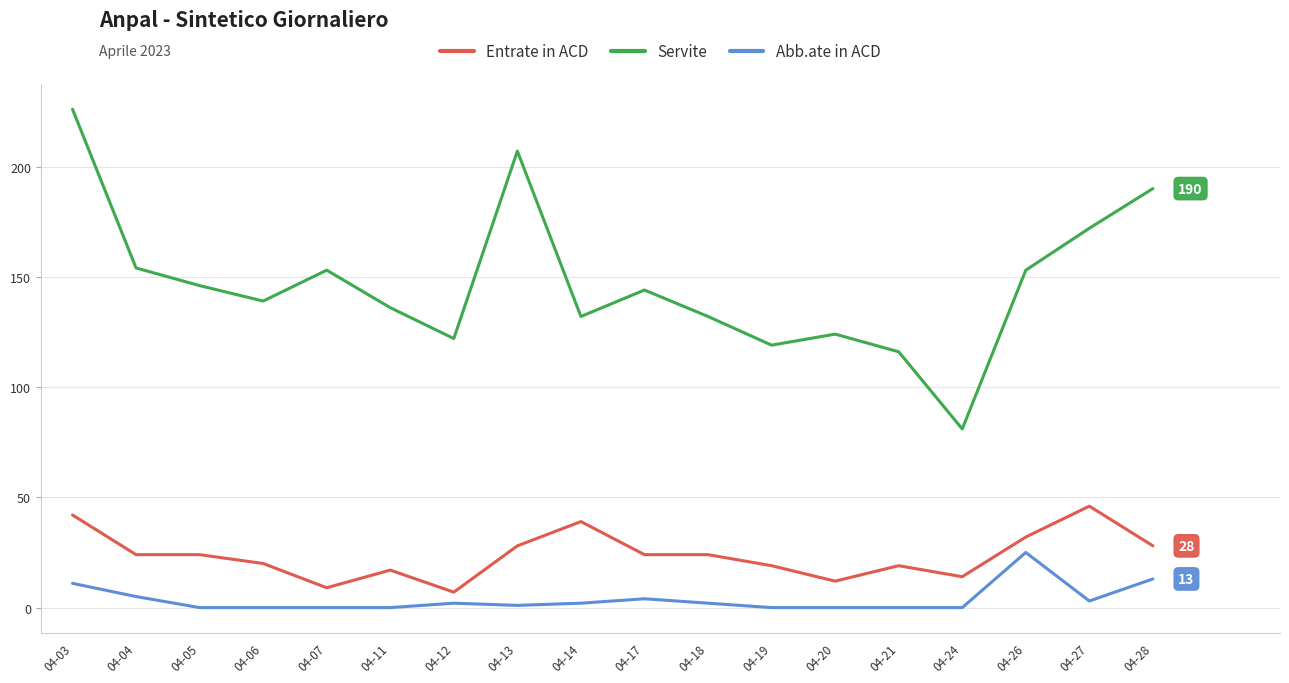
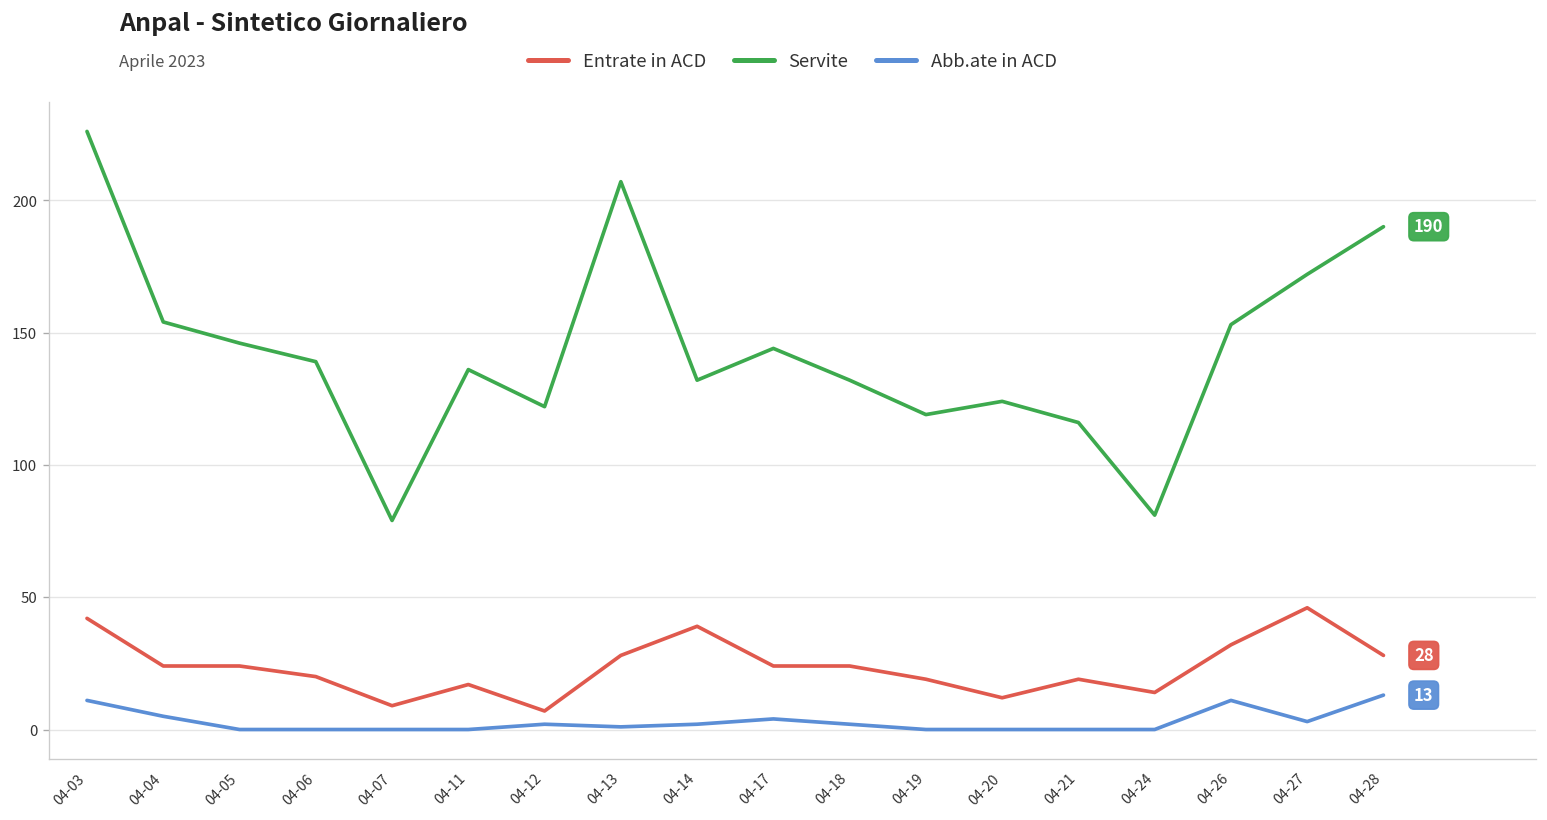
Servite, 04-07: 153 -> 79
Abb.ate in ACD, 04-26: 25 -> 11
